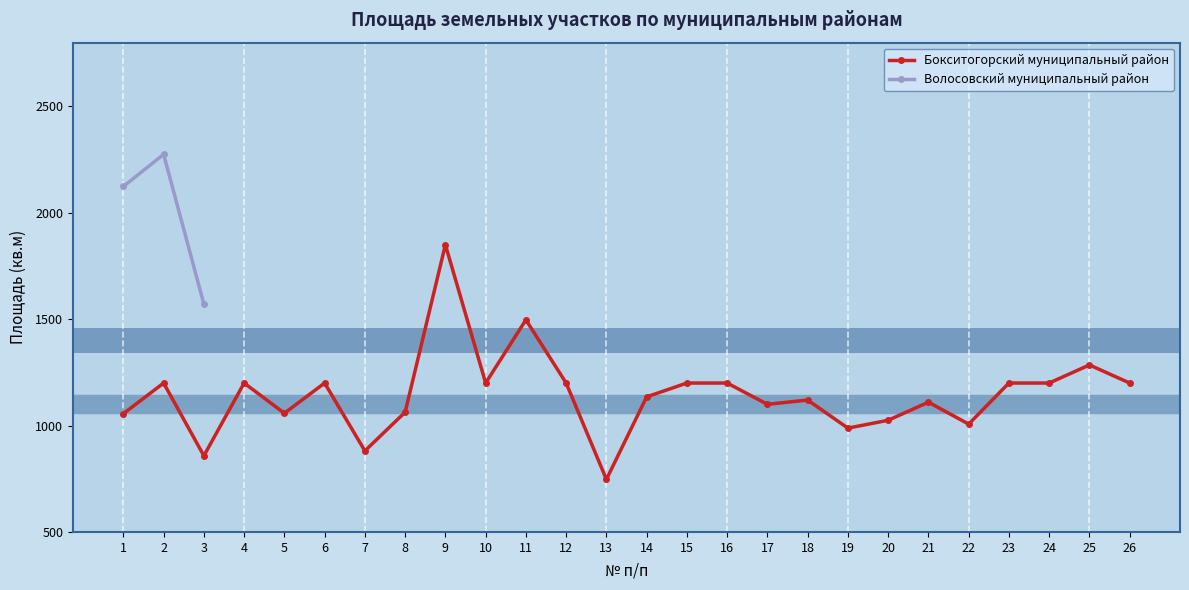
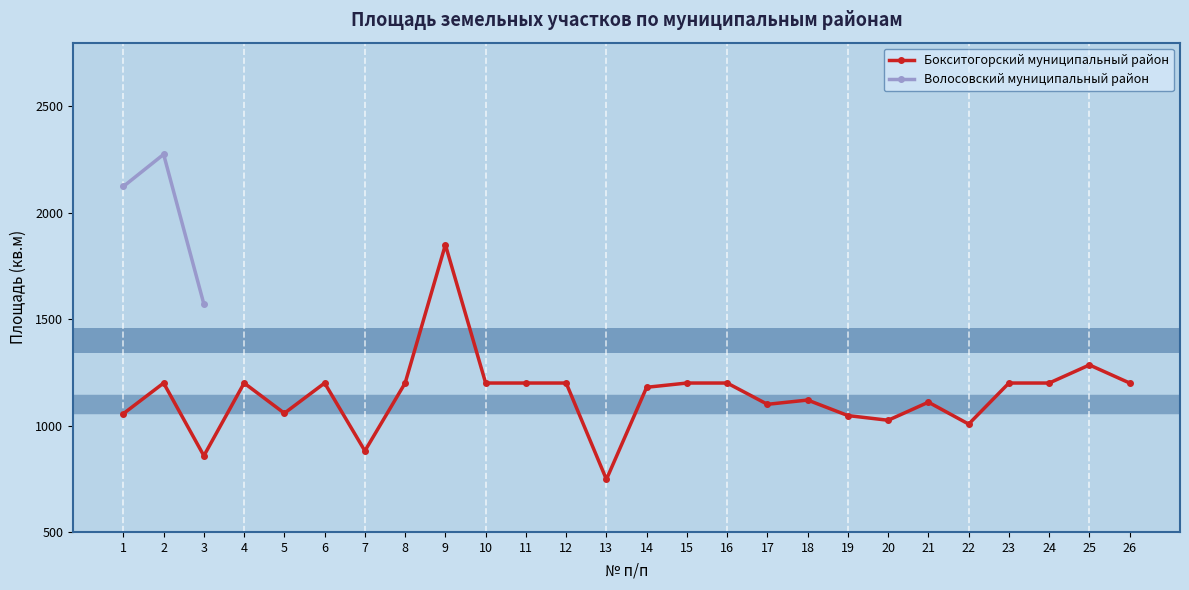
Бокситогорский муниципальный район, 8: 1060 -> 1200
Бокситогорский муниципальный район, 11: 1500 -> 1200
Бокситогорский муниципальный район, 14: 1140 -> 1180
Бокситогорский муниципальный район, 19: 990 -> 1050
